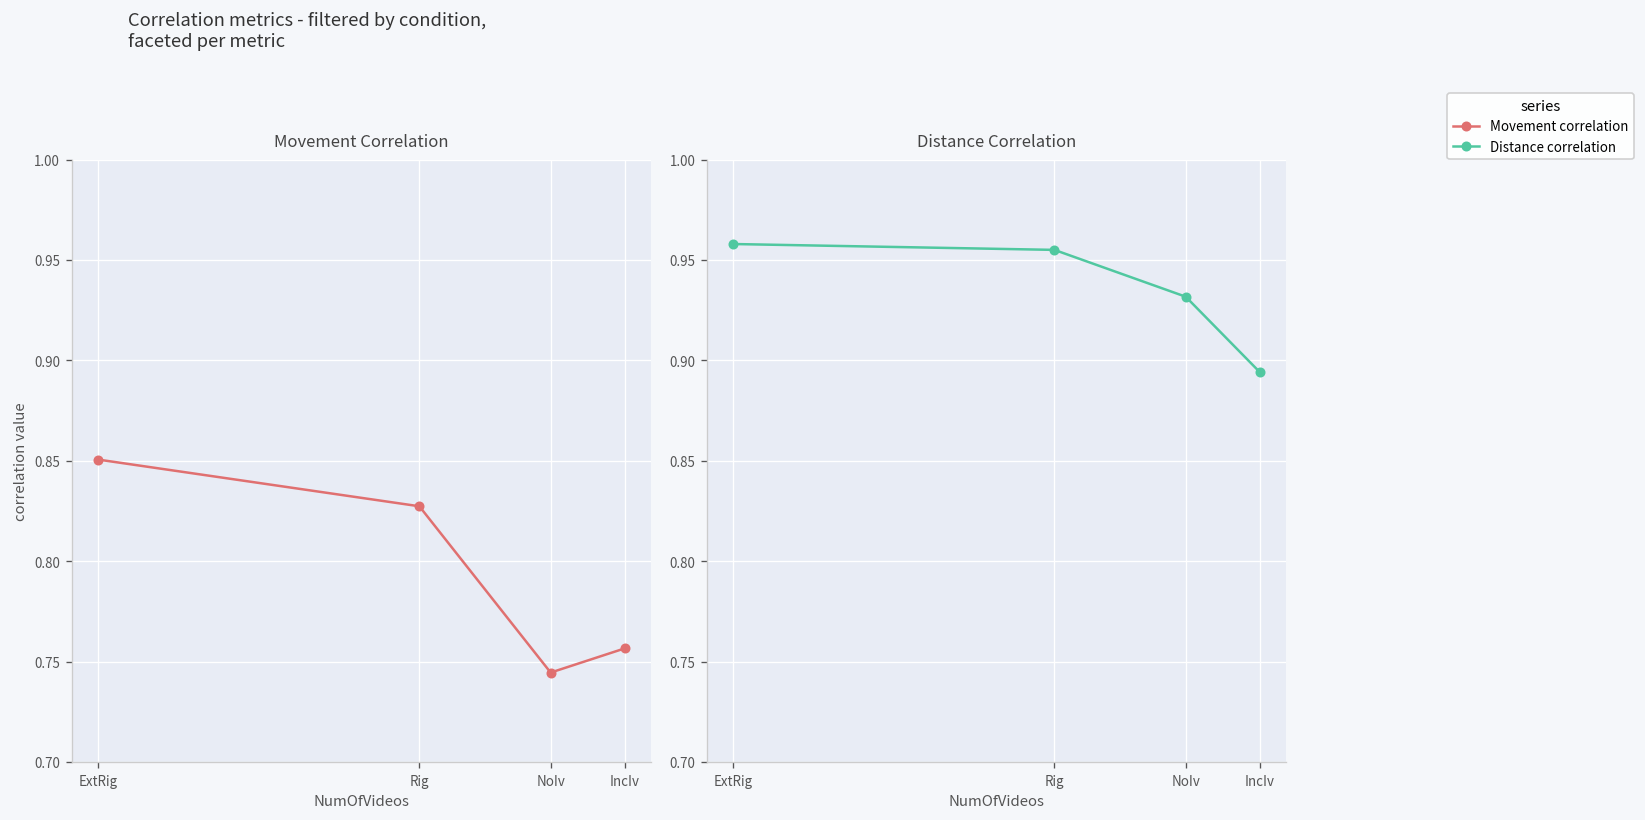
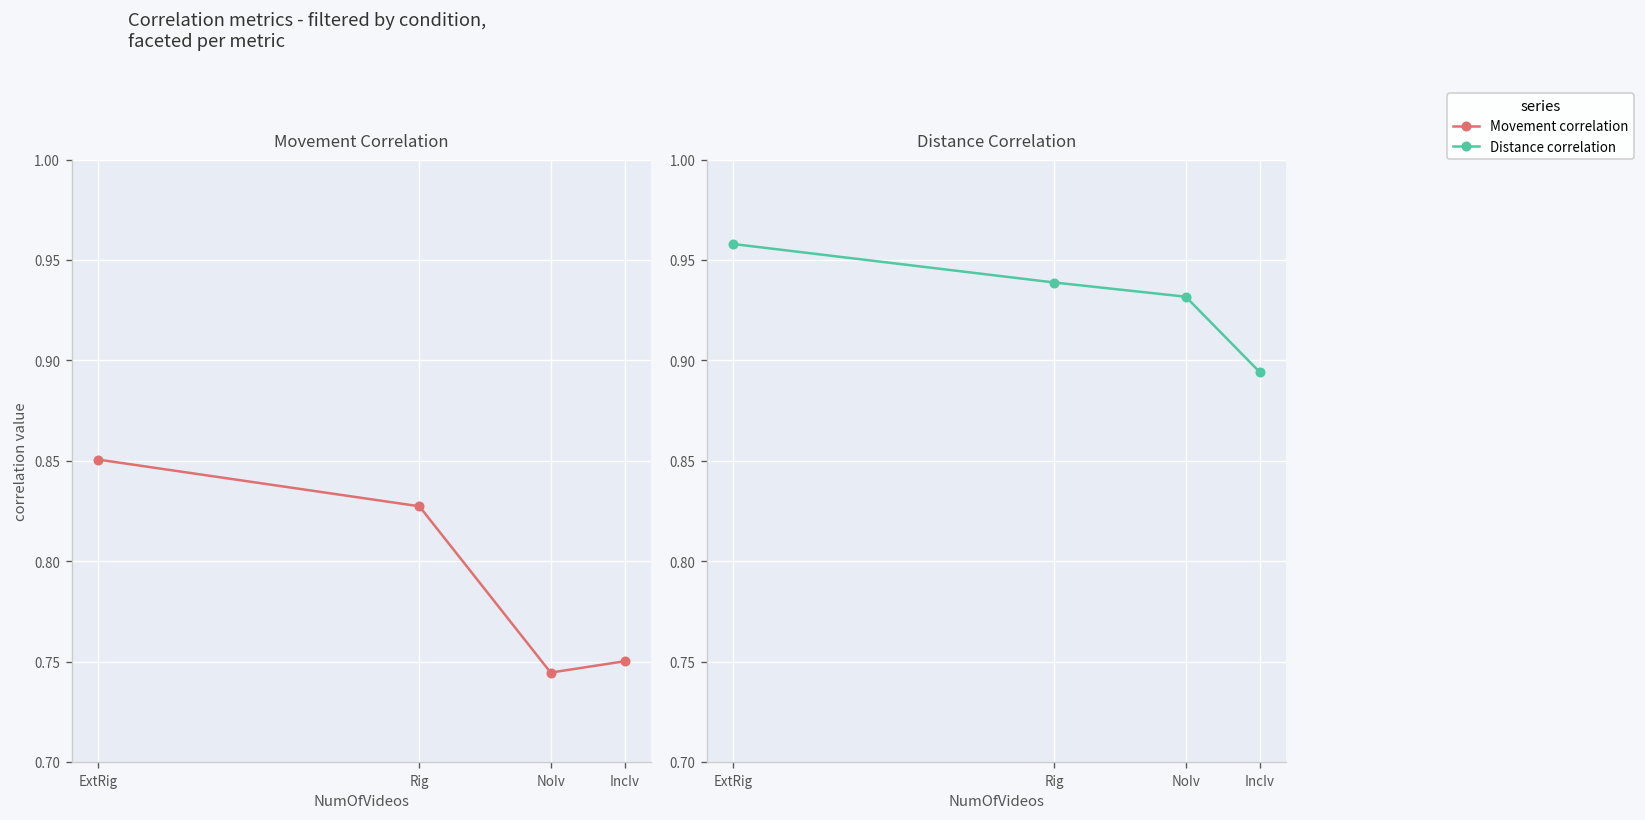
Movement Correlation, IncIv: 0.757 -> 0.750
Distance Correlation, Rig: 0.955 -> 0.939
